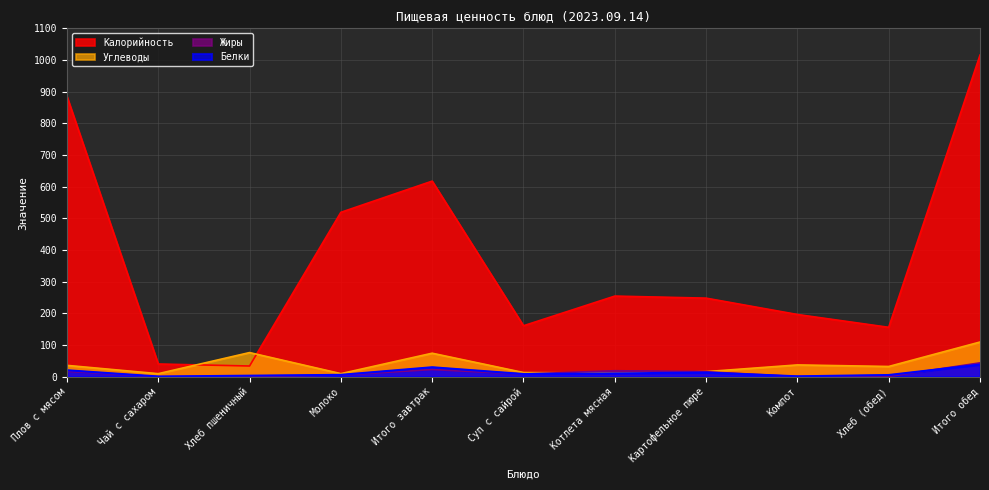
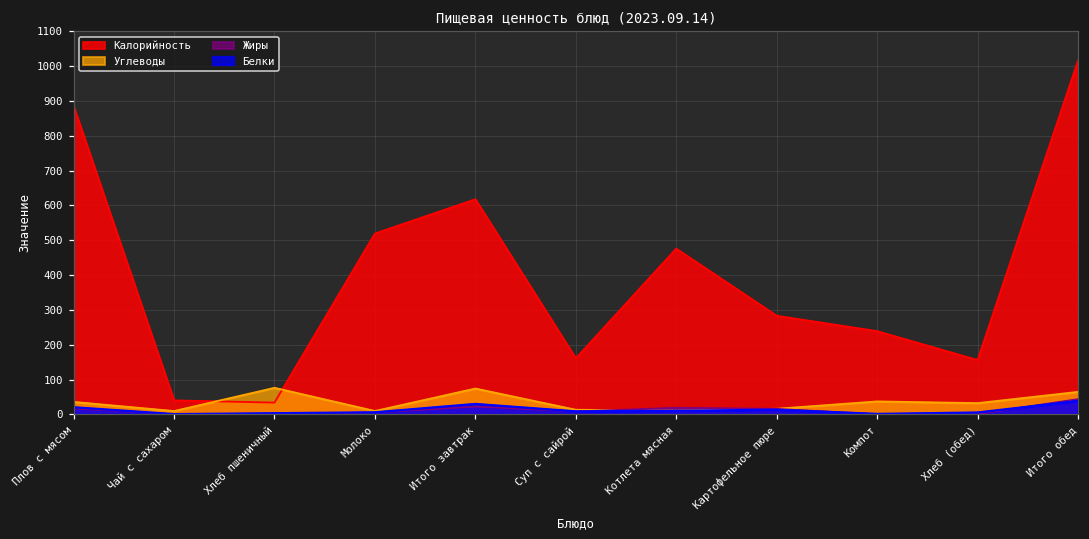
Калорийность, Котлета мясная: 250 -> 480
Калорийность, Картофельное пюре: 250 -> 280
Калорийность, Компот: 200 -> 240
Углеводы, Итого обед: 110 -> 60
